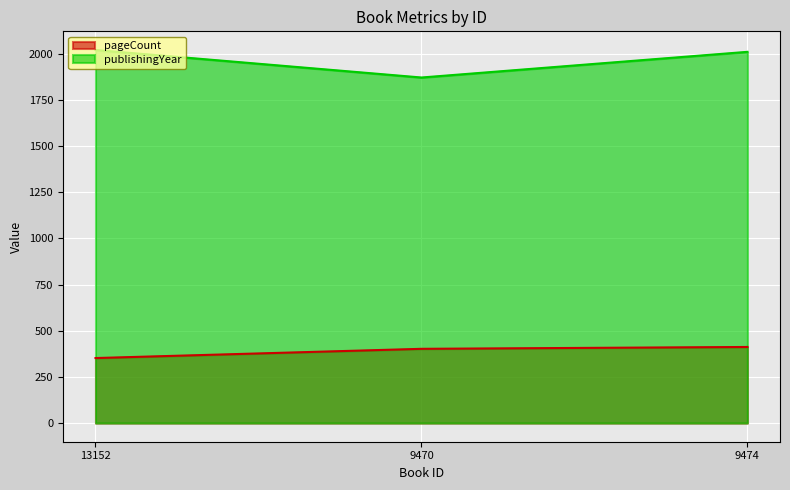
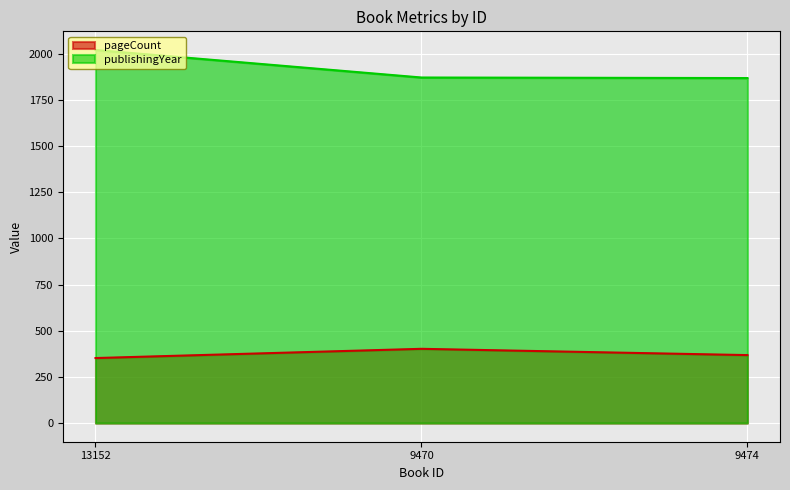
pageCount, 9474: 410 -> 370
publishingYear, 9474: 2010 -> 1870
